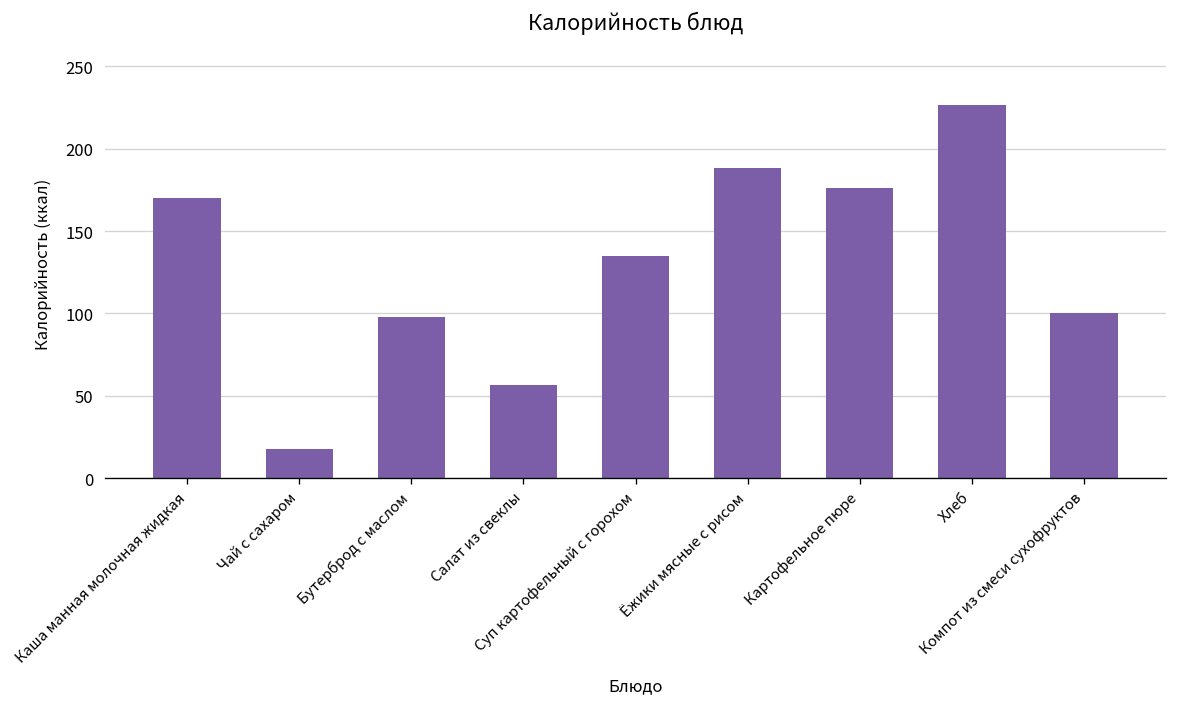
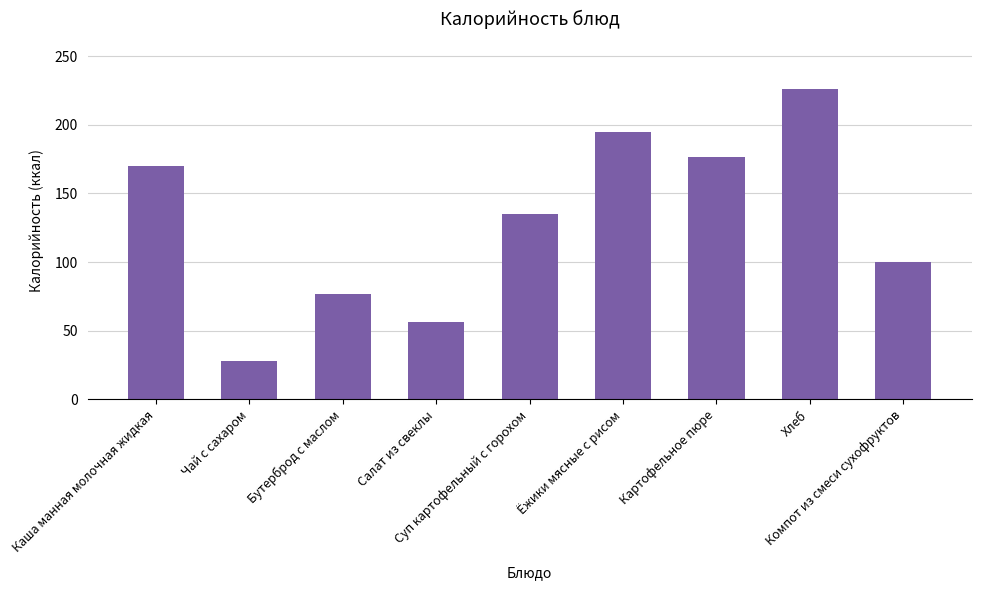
Чай с сахаром: 18 -> 28
Бутерброд с маслом: 98 -> 77
Ёжики мясные с рисом: 188 -> 195
